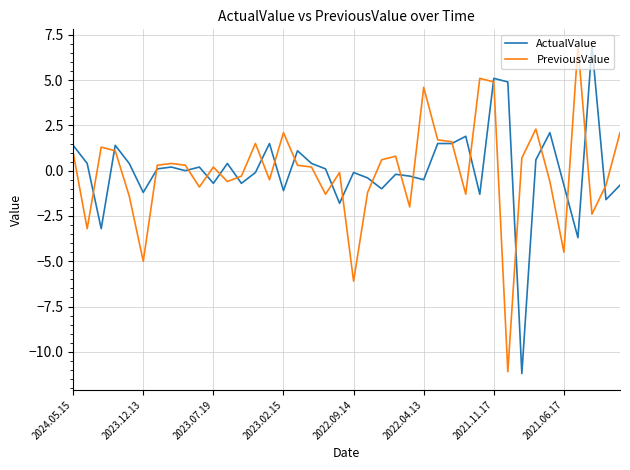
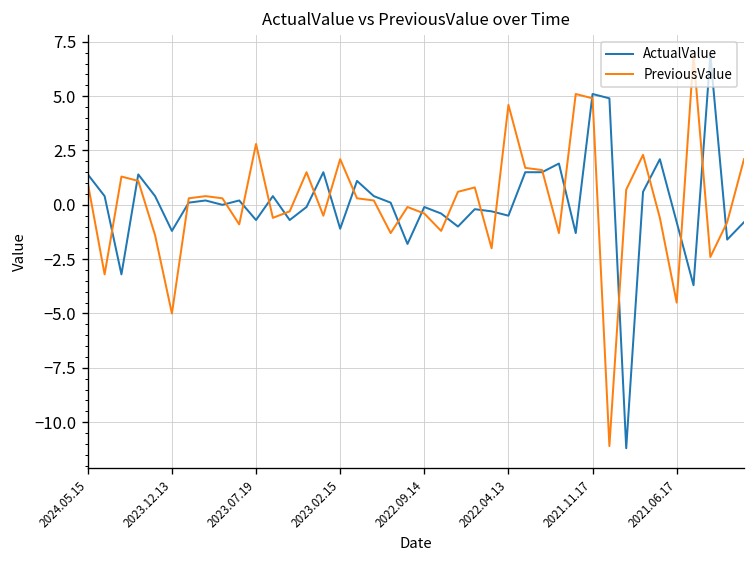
PreviousValue, 2023.07.19: 0.2 -> 2.8
PreviousValue, 2022.09.14: -6.1 -> -0.4
